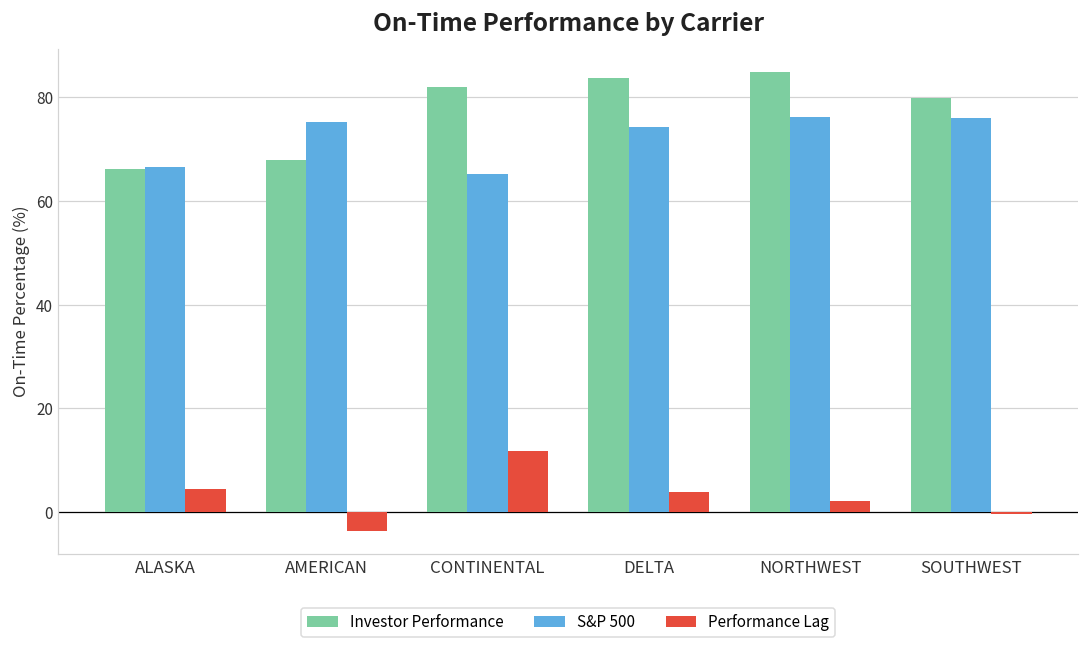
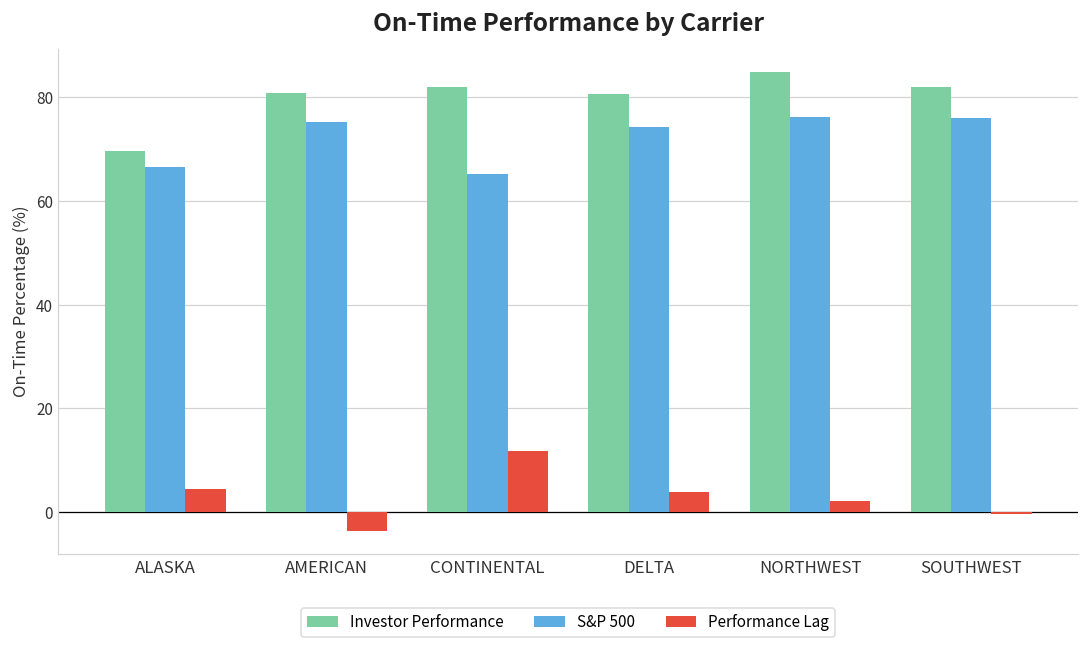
Investor Performance, ALASKA: 66 -> 70
Investor Performance, AMERICAN: 68 -> 81
Investor Performance, DELTA: 84 -> 81
Investor Performance, SOUTHWEST: 80 -> 82
